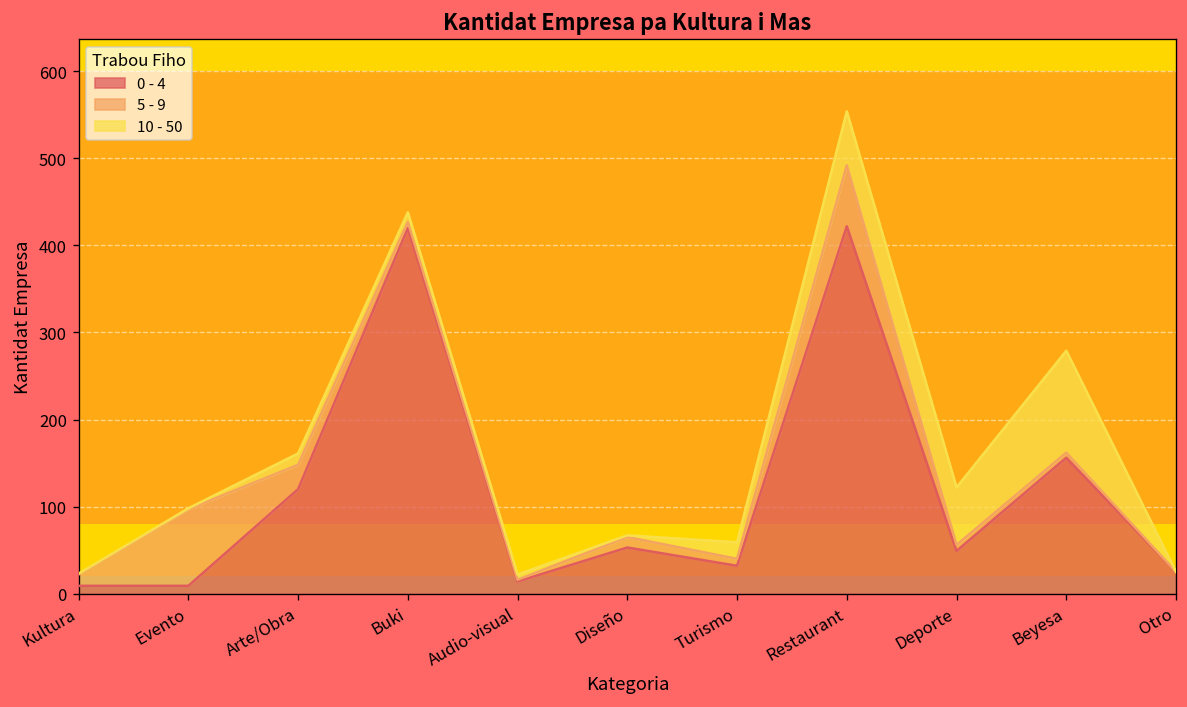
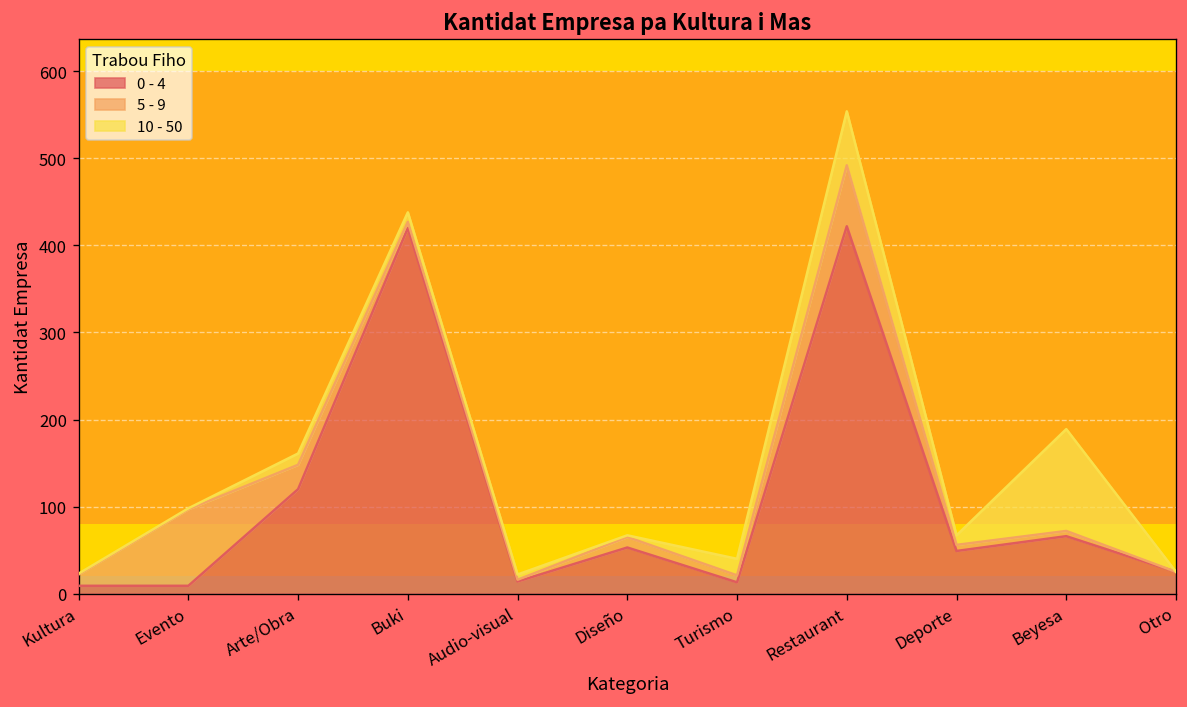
0 - 4, Turismo: 30 -> 10
10 - 50, Deporte: 70 -> 10
0 - 4, Beyesa: 160 -> 70
